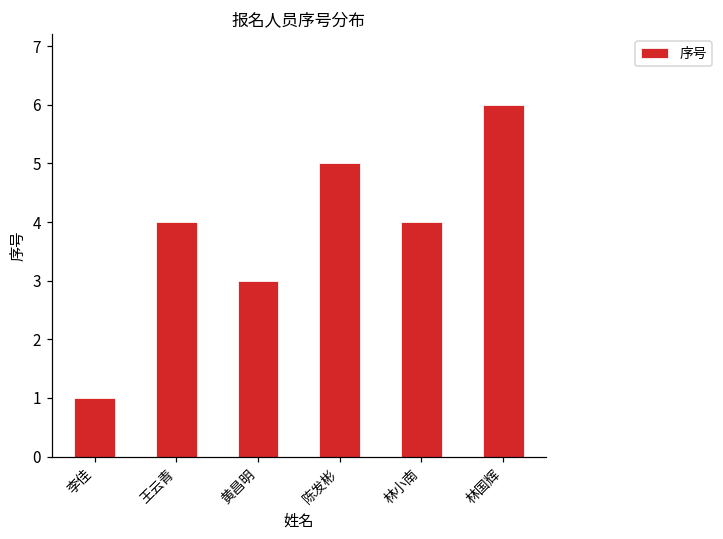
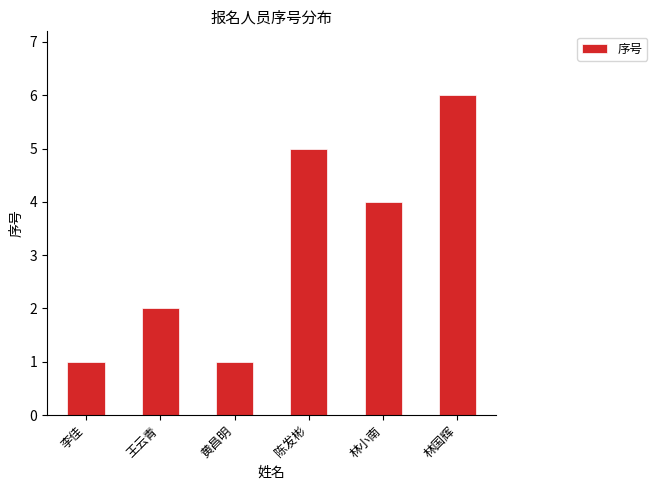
王云青: 4 -> 2
黄昌明: 3 -> 1
